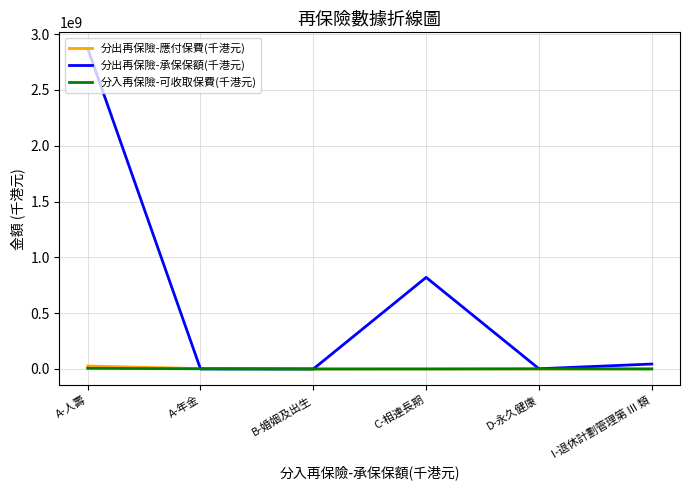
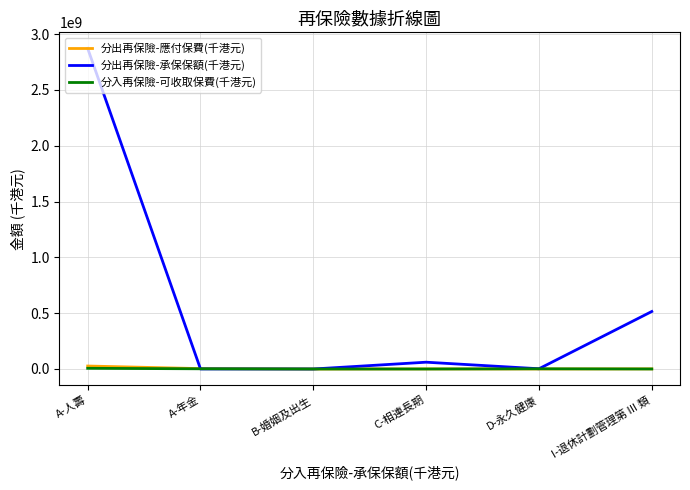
分出再保險-承保保額(千港元), C-相連長期: 820000000 -> 60000000
分出再保險-承保保額(千港元), I-退休計劃管理第 III 類: 40000000 -> 520000000
